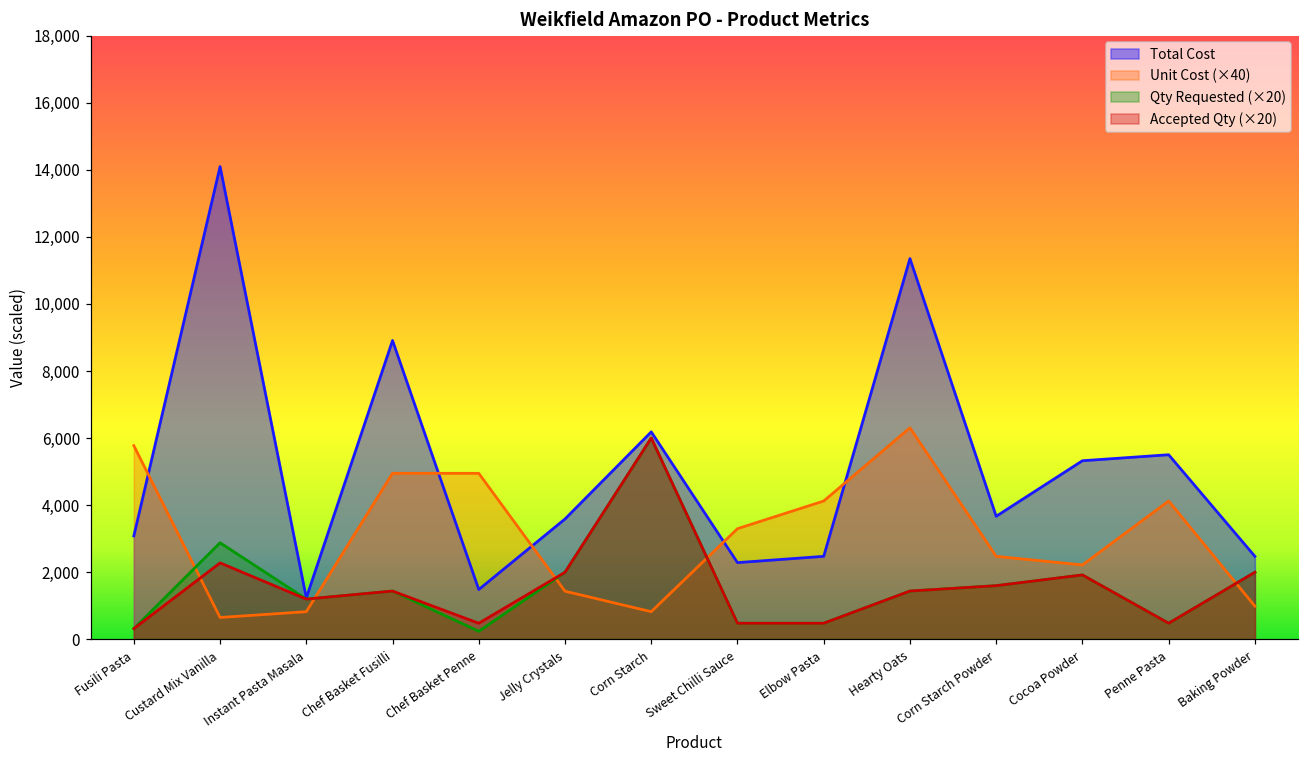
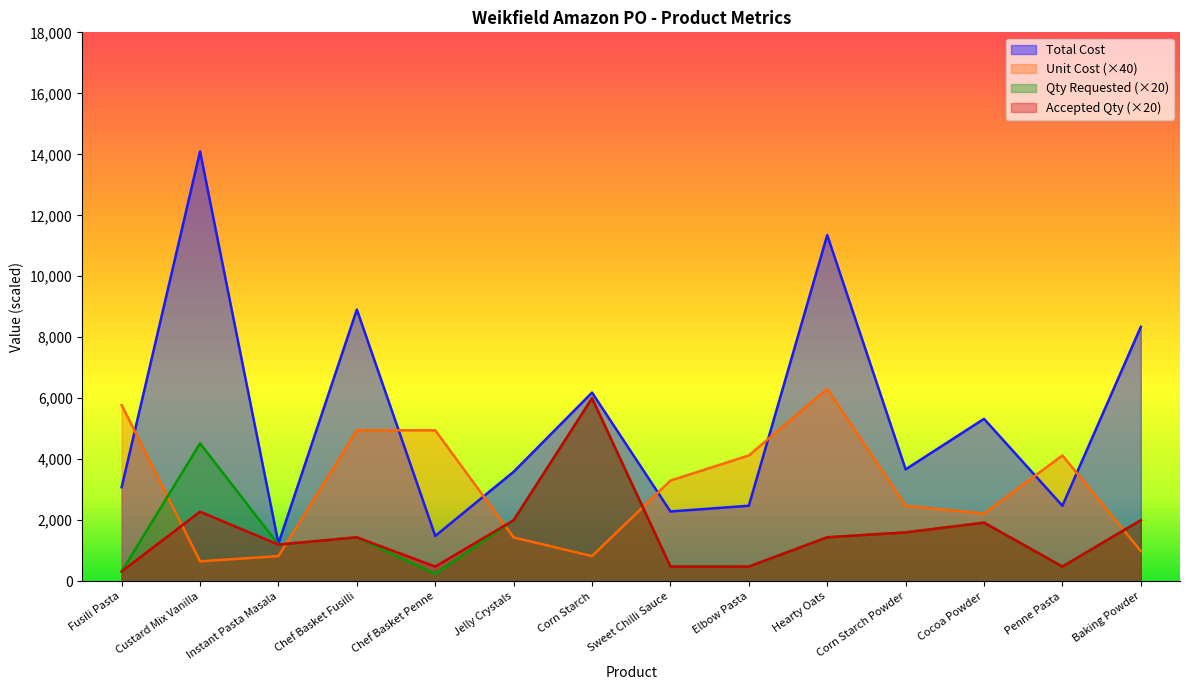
Qty Requested (×20), Custard Mix Vanilla: 2,900 -> 4,500
Total Cost, Penne Pasta: 5,500 -> 2,500
Total Cost, Baking Powder: 2,500 -> 8,300
